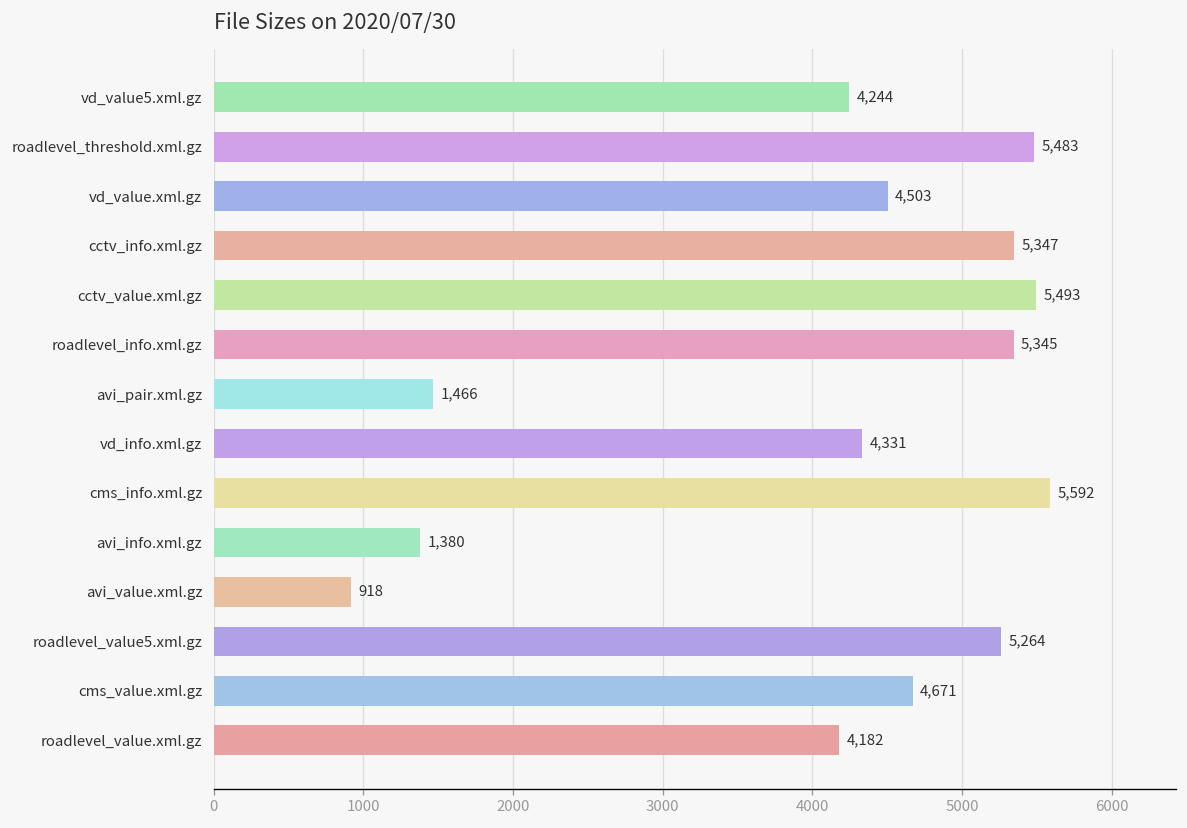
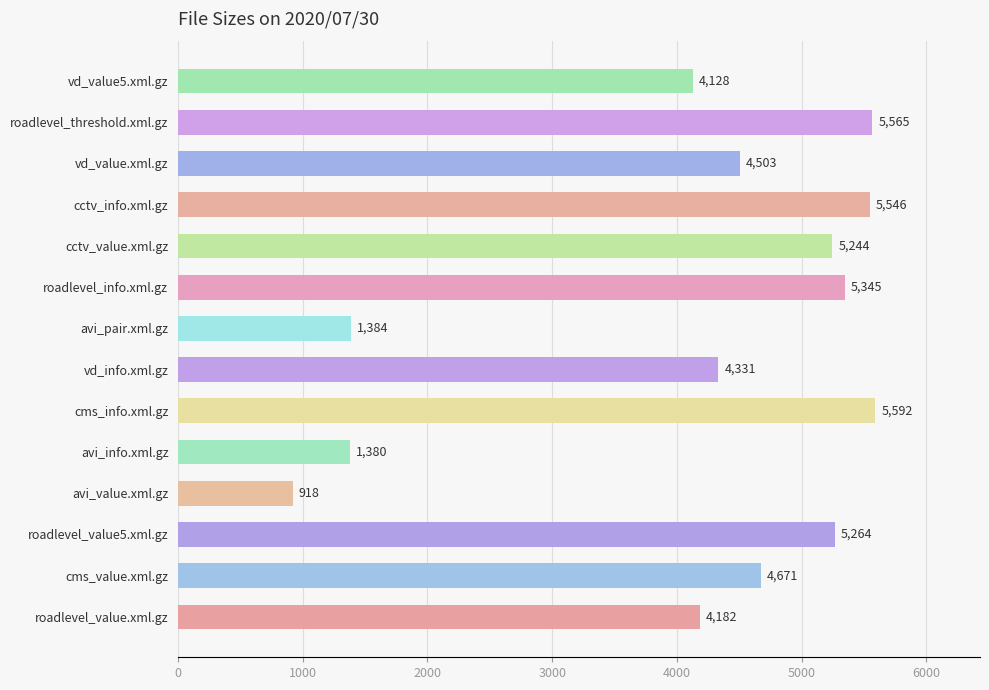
vd_value5.xml.gz: 4,244 -> 4,128
roadlevel_threshold.xml.gz: 5,483 -> 5,565
cctv_info.xml.gz: 5,347 -> 5,546
cctv_value.xml.gz: 5,493 -> 5,244
avi_pair.xml.gz: 1,466 -> 1,384
